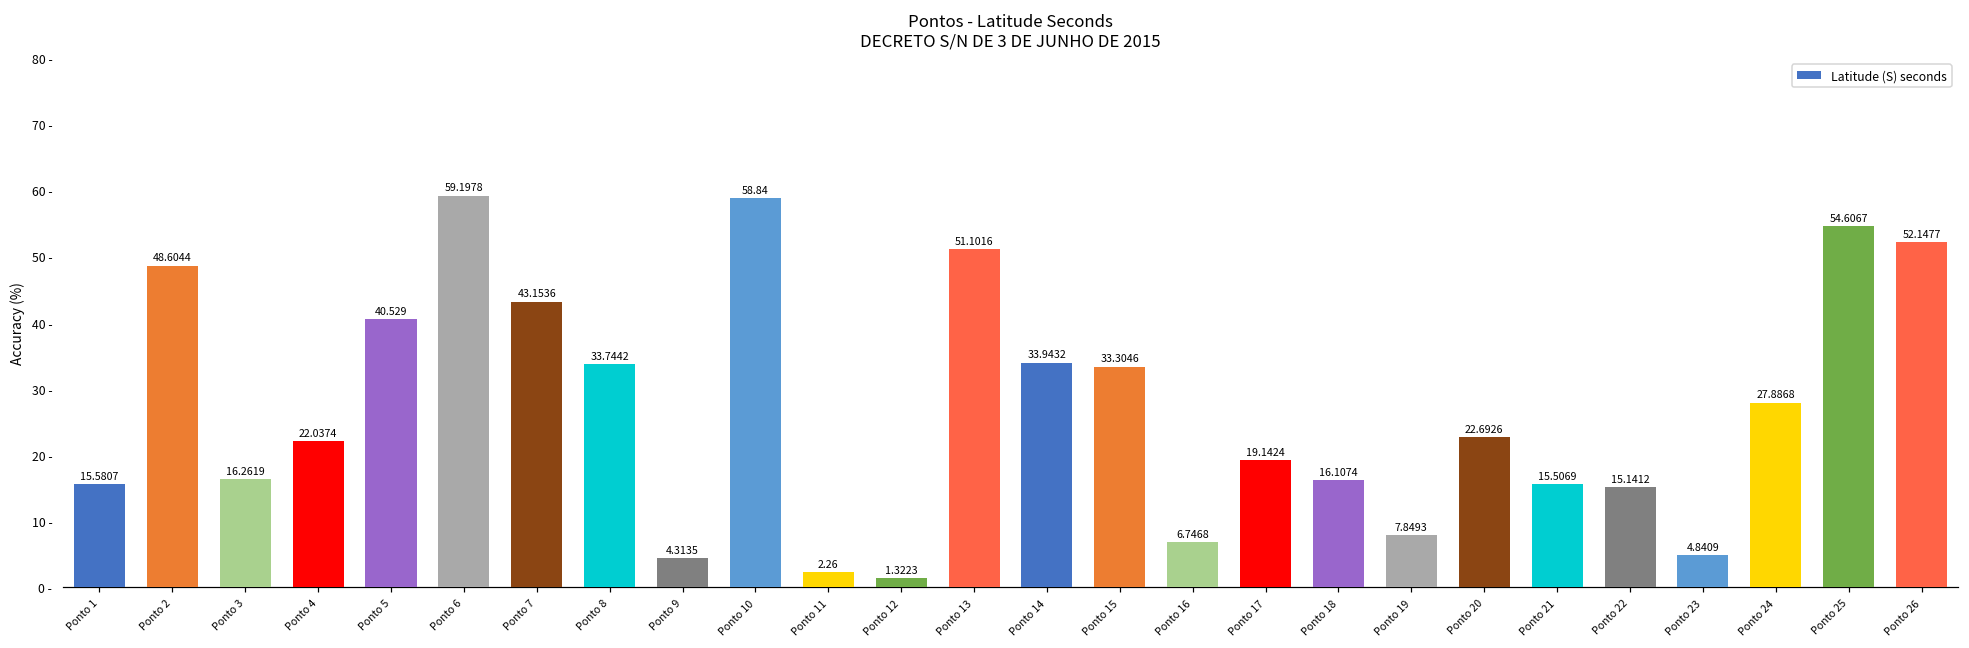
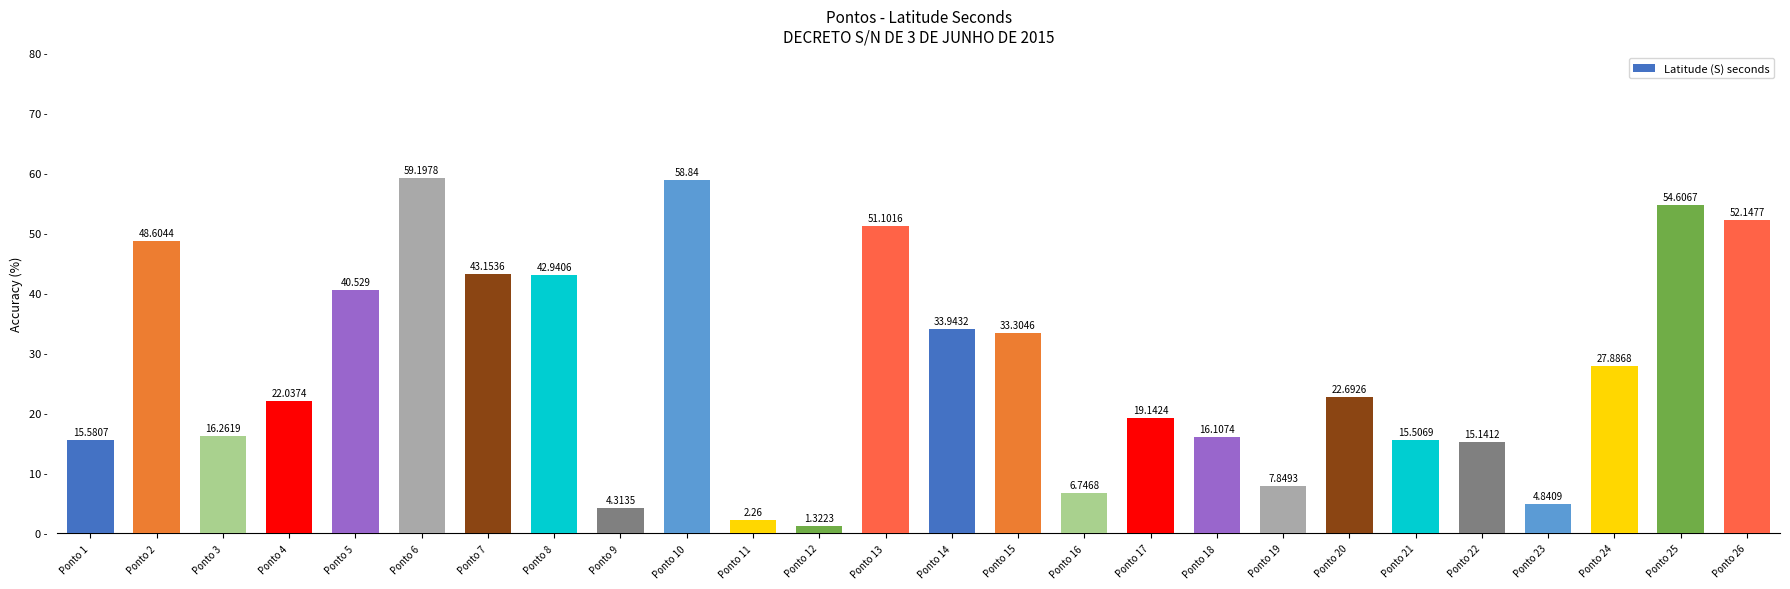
Ponto 8: 33.7442 -> 42.9406
